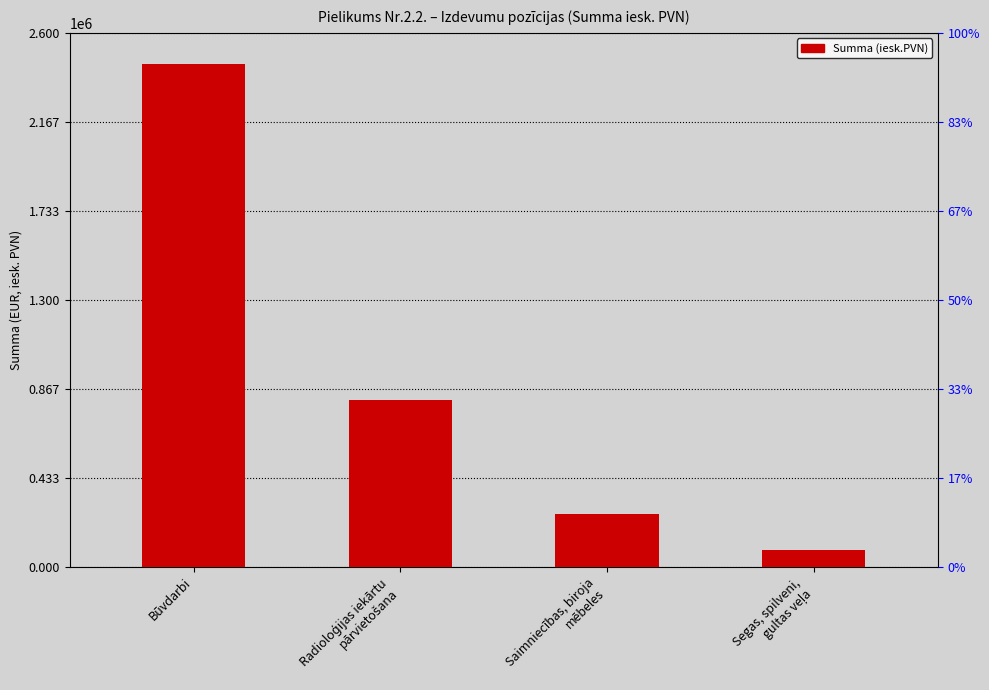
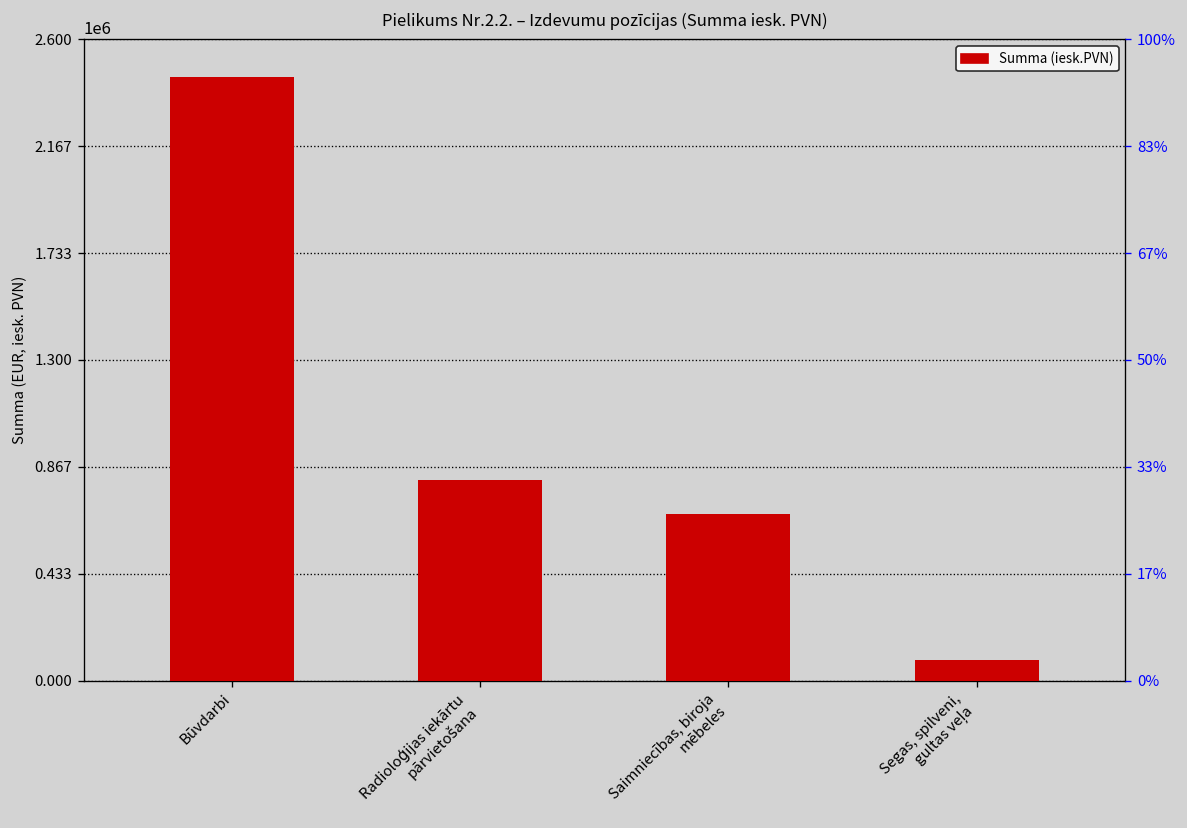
Saimniecības, biroja mēbeles: 260000 -> 670000
